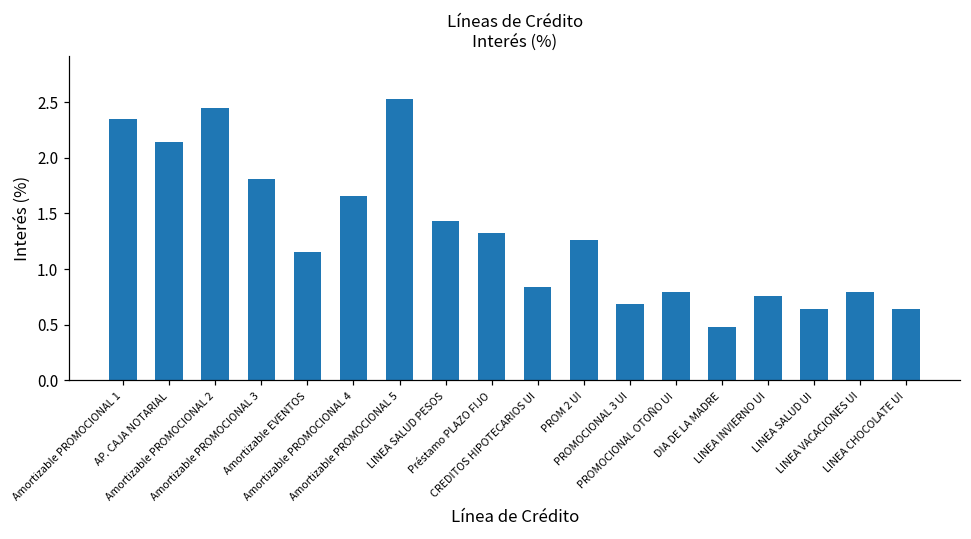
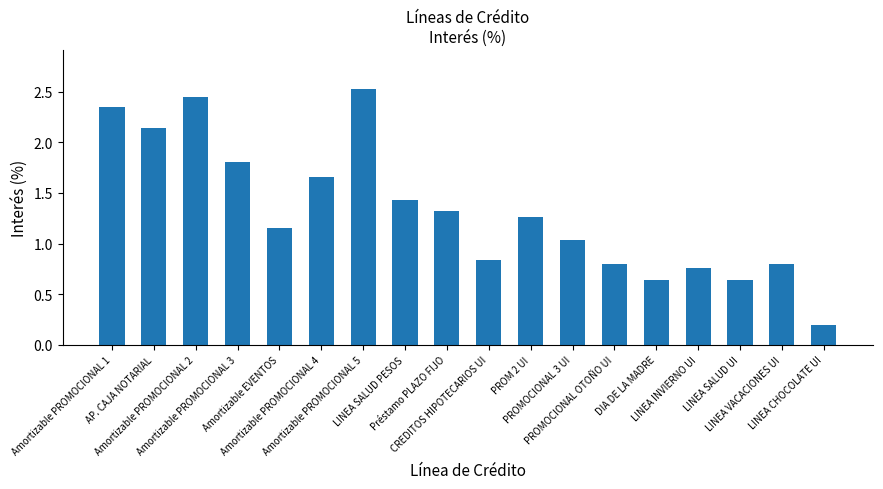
PROMOCIONAL 3 UI: 0.68 -> 1.03
DIA DE LA MADRE: 0.48 -> 0.64
LINEA CHOCOLATE UI: 0.64 -> 0.19
